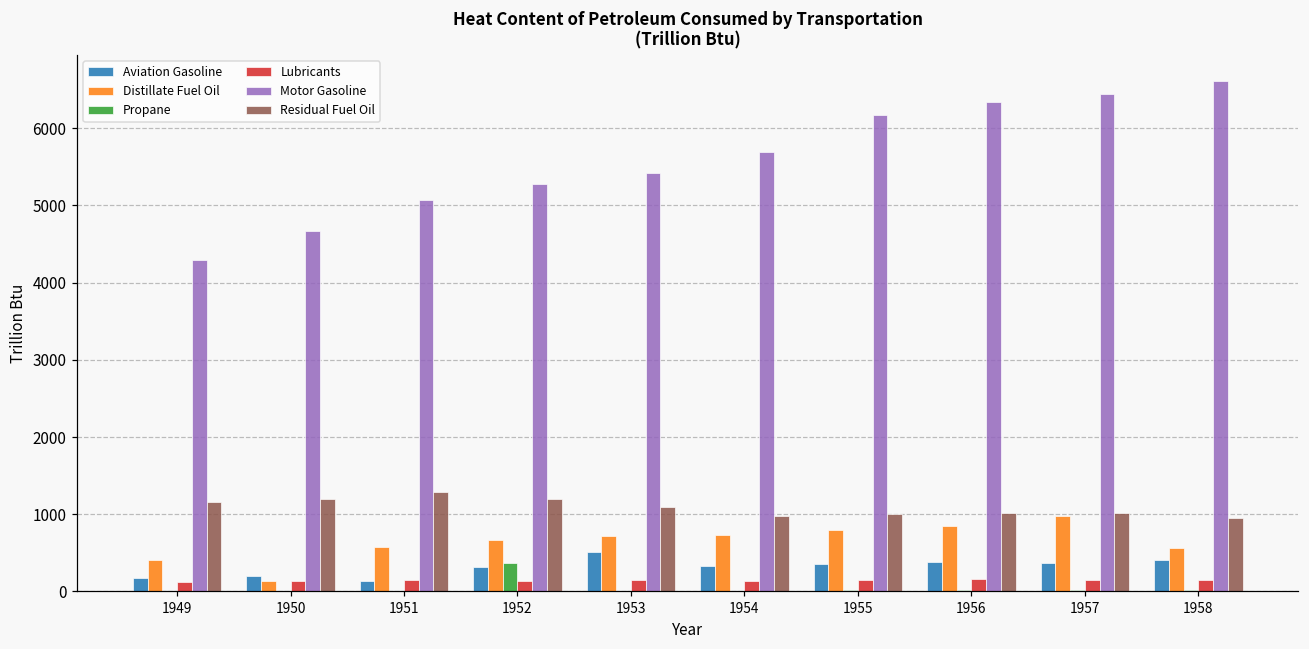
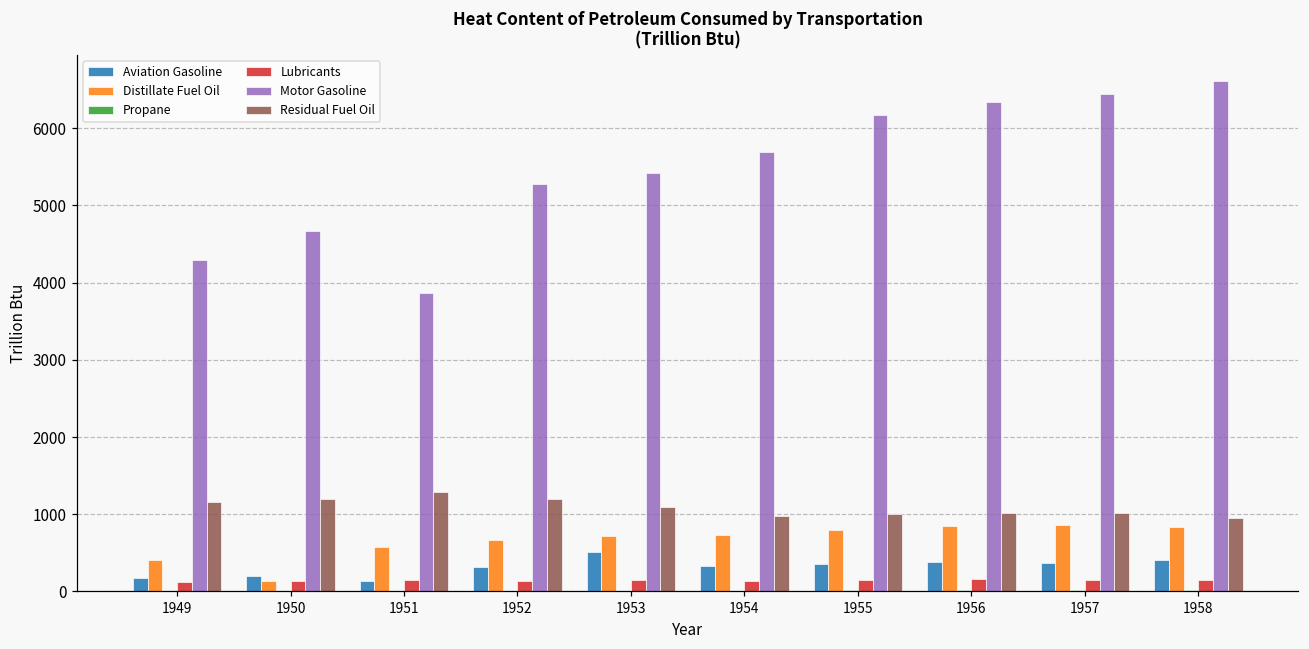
Motor Gasoline, 1951: 5100 -> 3900
Propane, 1952: 400 -> 0
Distillate Fuel Oil, 1957: 1000 -> 900
Distillate Fuel Oil, 1958: 600 -> 800
